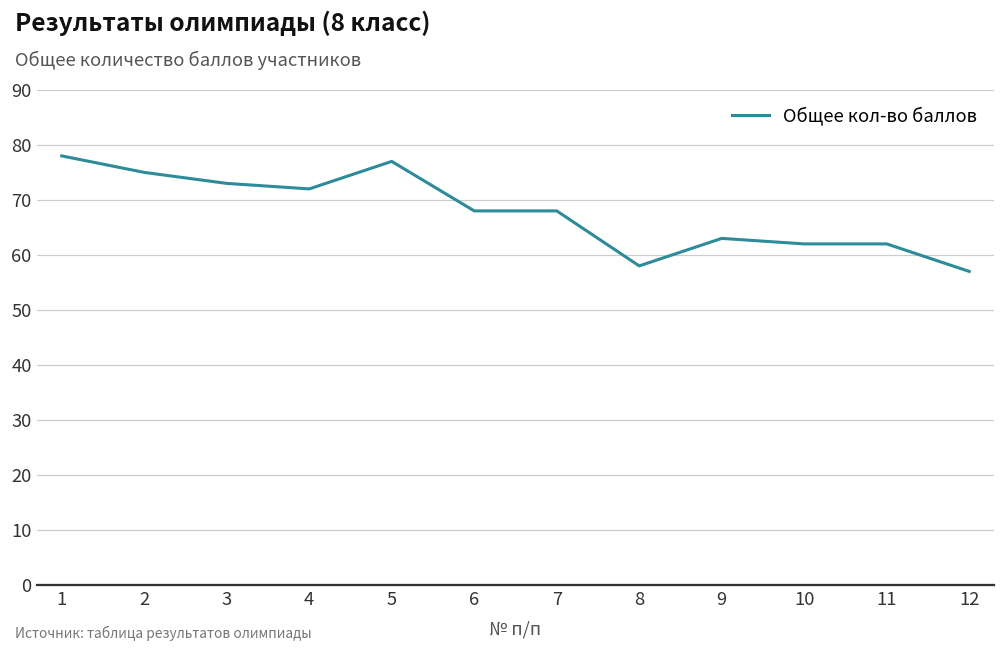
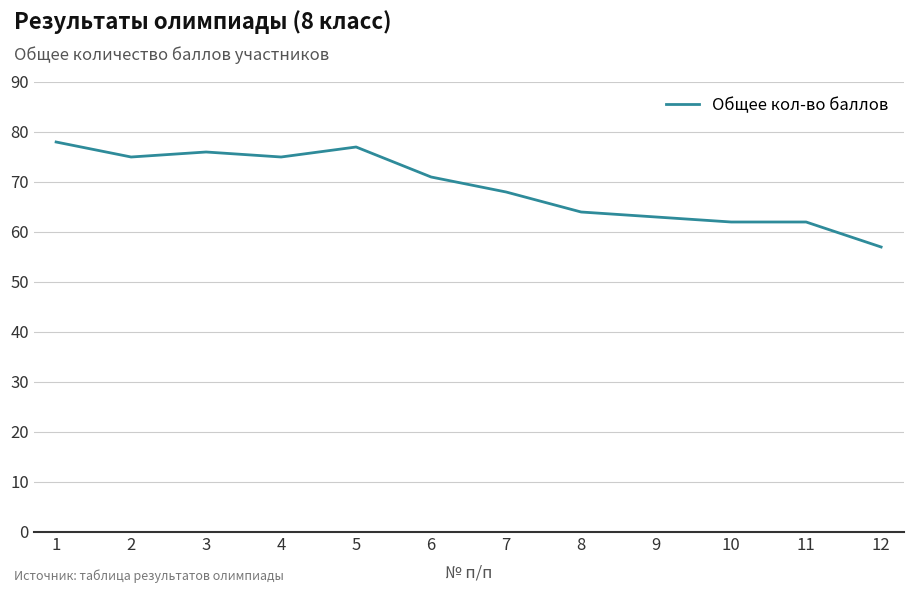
3: 73 -> 76
4: 72 -> 75
6: 68 -> 71
8: 58 -> 64
